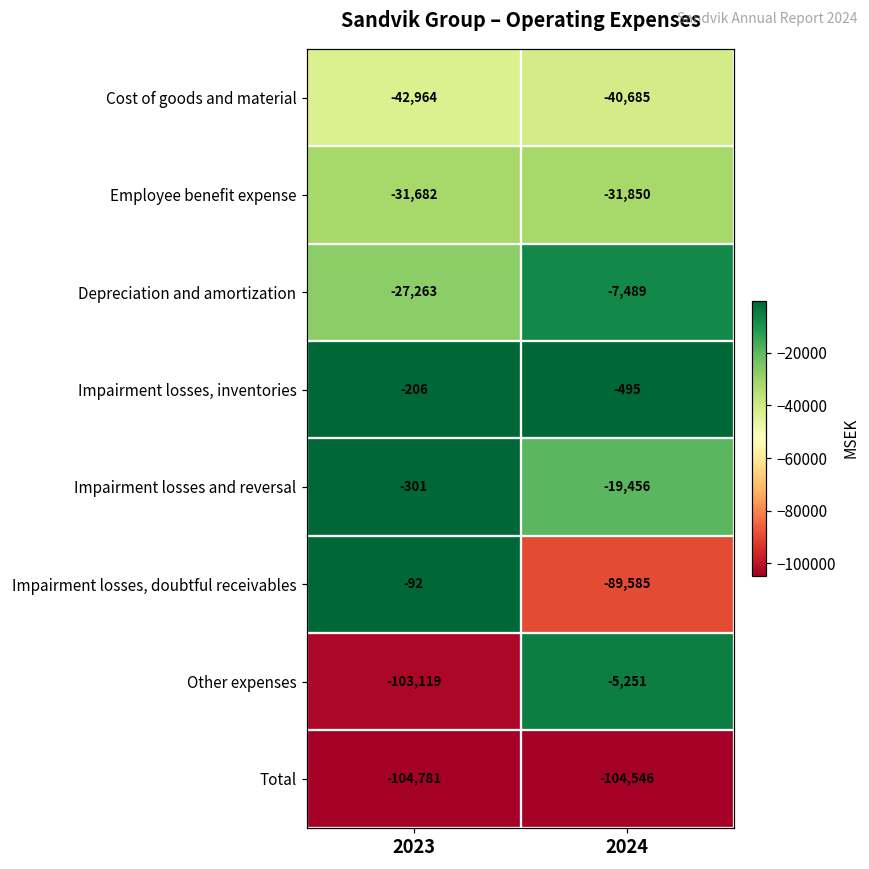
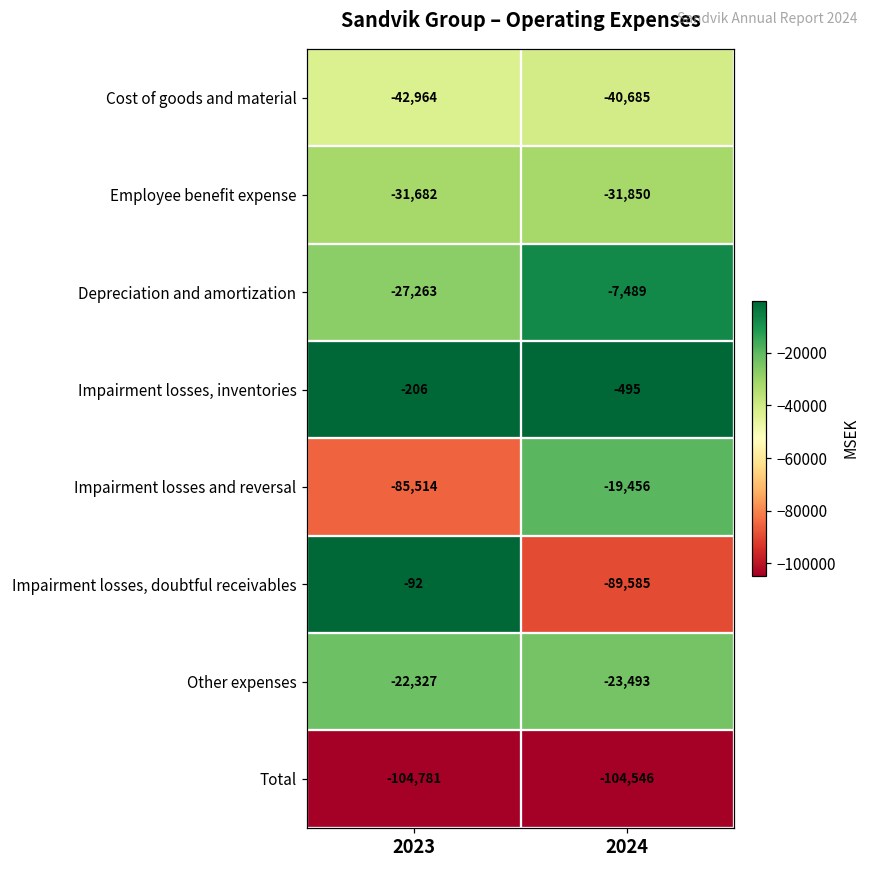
Impairment losses and reversal, 2023: -301 -> -85,514
Other expenses, 2023: -103,119 -> -22,327
Other expenses, 2024: -5,251 -> -23,493
